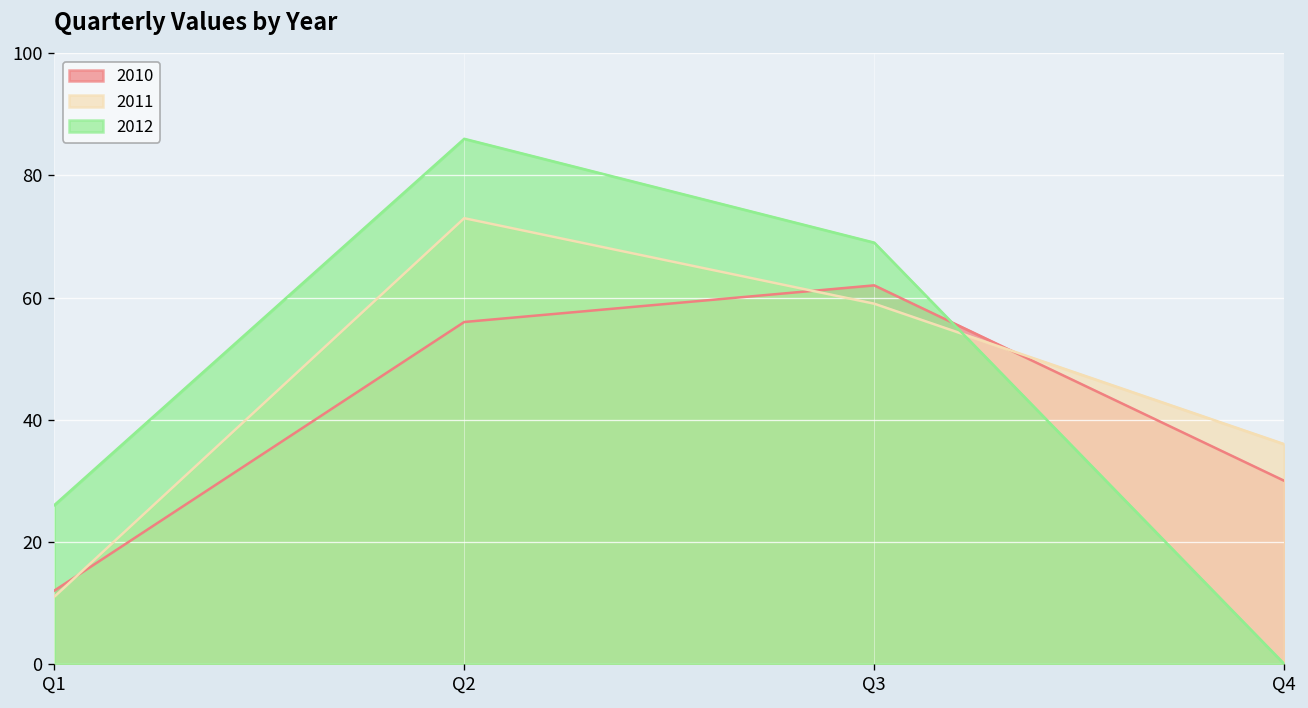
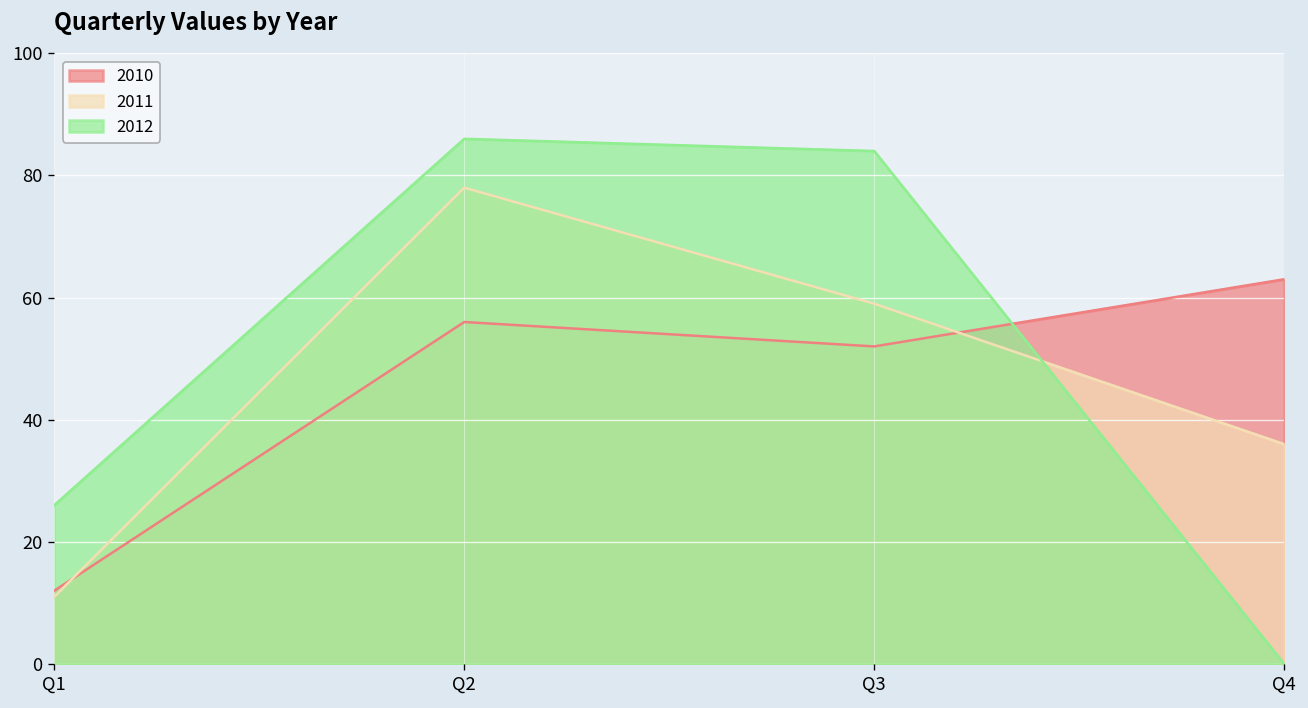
2011, Q2: 73 -> 78
2010, Q3: 62 -> 52
2012, Q3: 69 -> 84
2010, Q4: 30 -> 63
